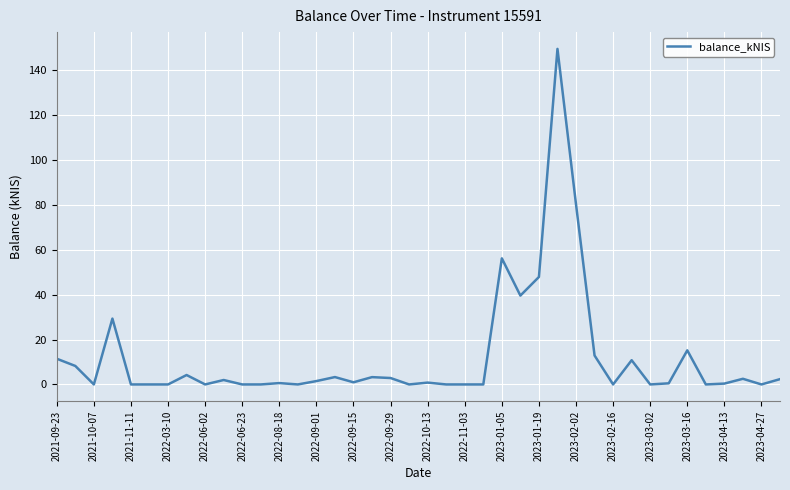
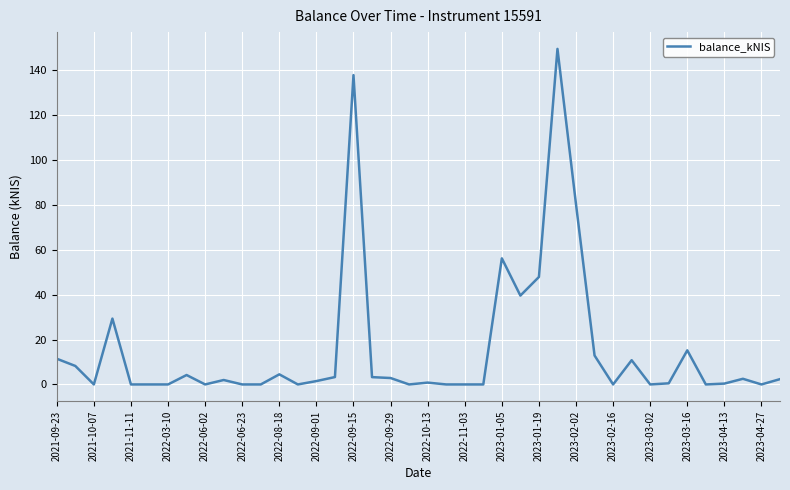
2022-08-18: 1 -> 5
2022-09-15: 1 -> 138
